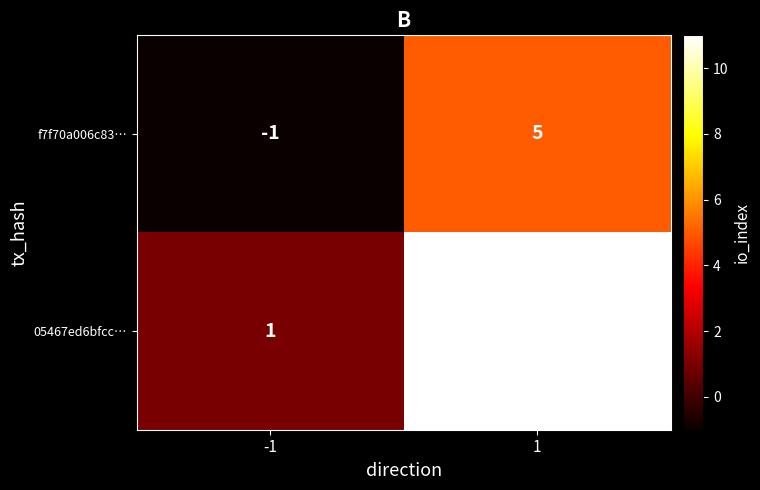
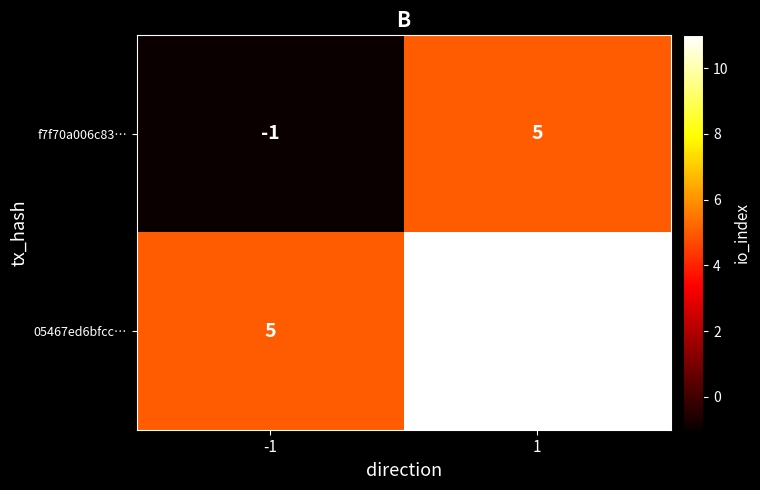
05467ed6bfcc…, -1: 1 -> 5
